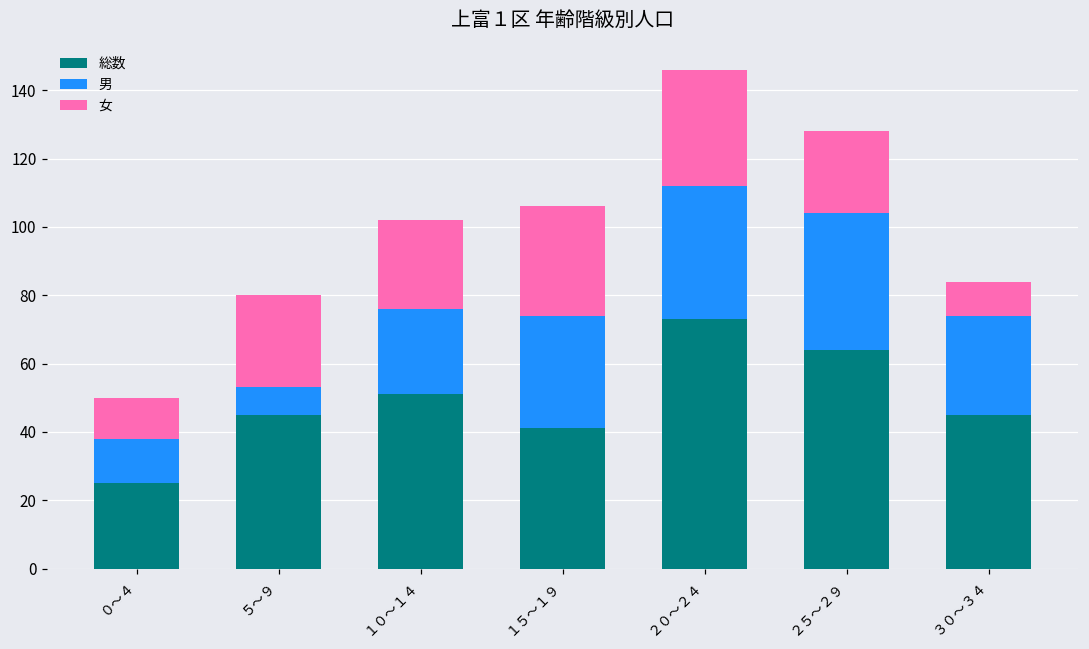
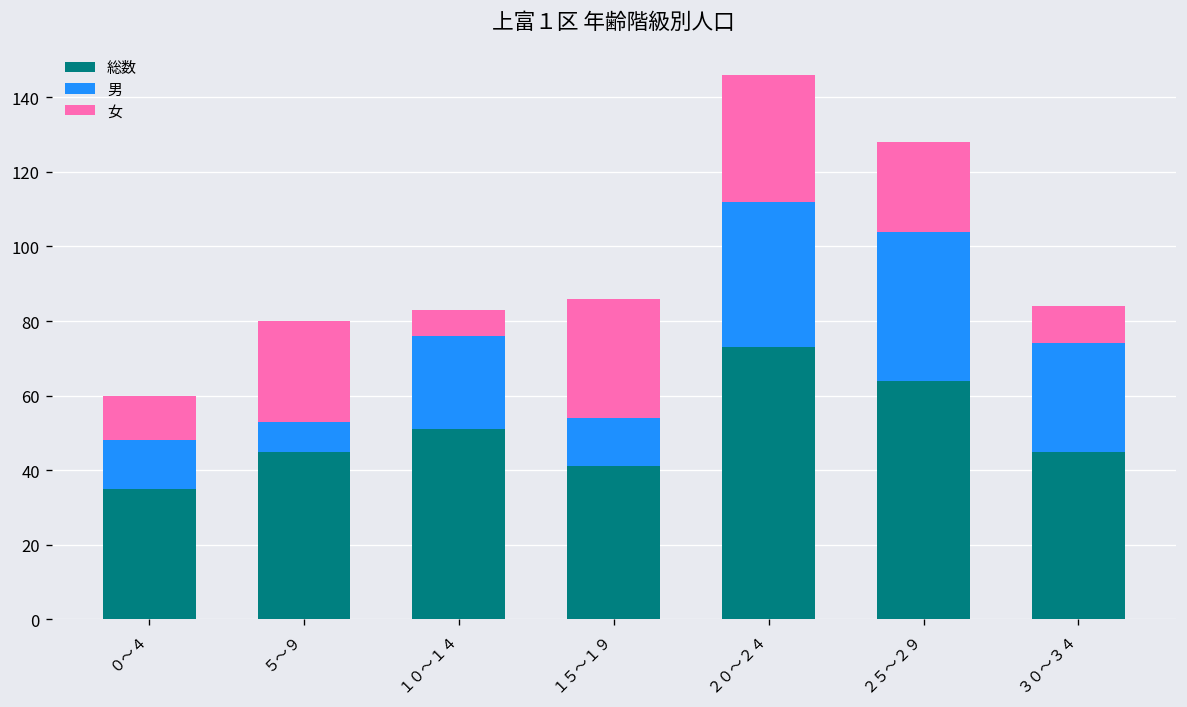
総数, ０～４: 25 -> 35
女, １０～１４: 26 -> 7
男, １５～１９: 33 -> 13
